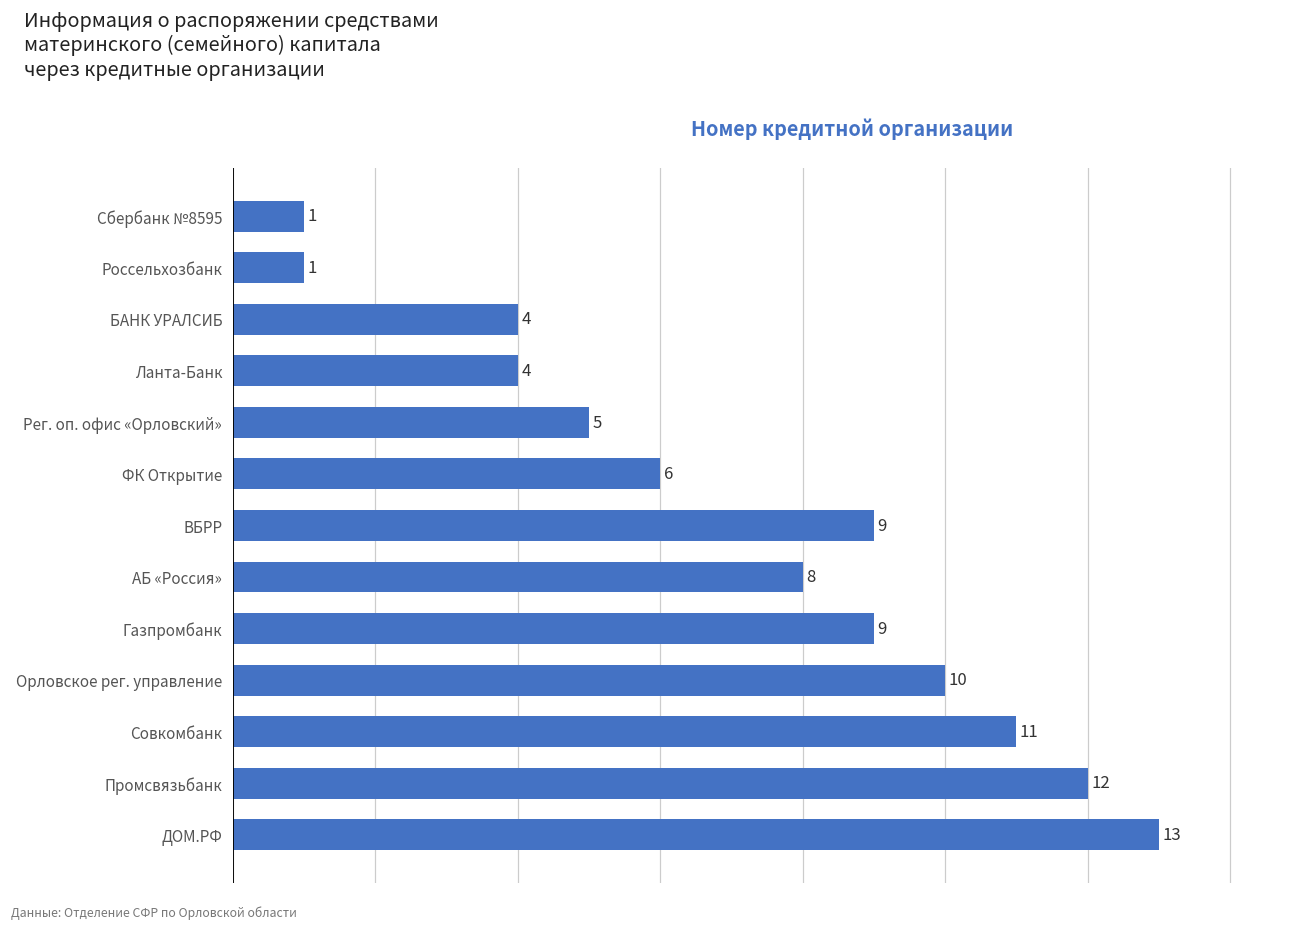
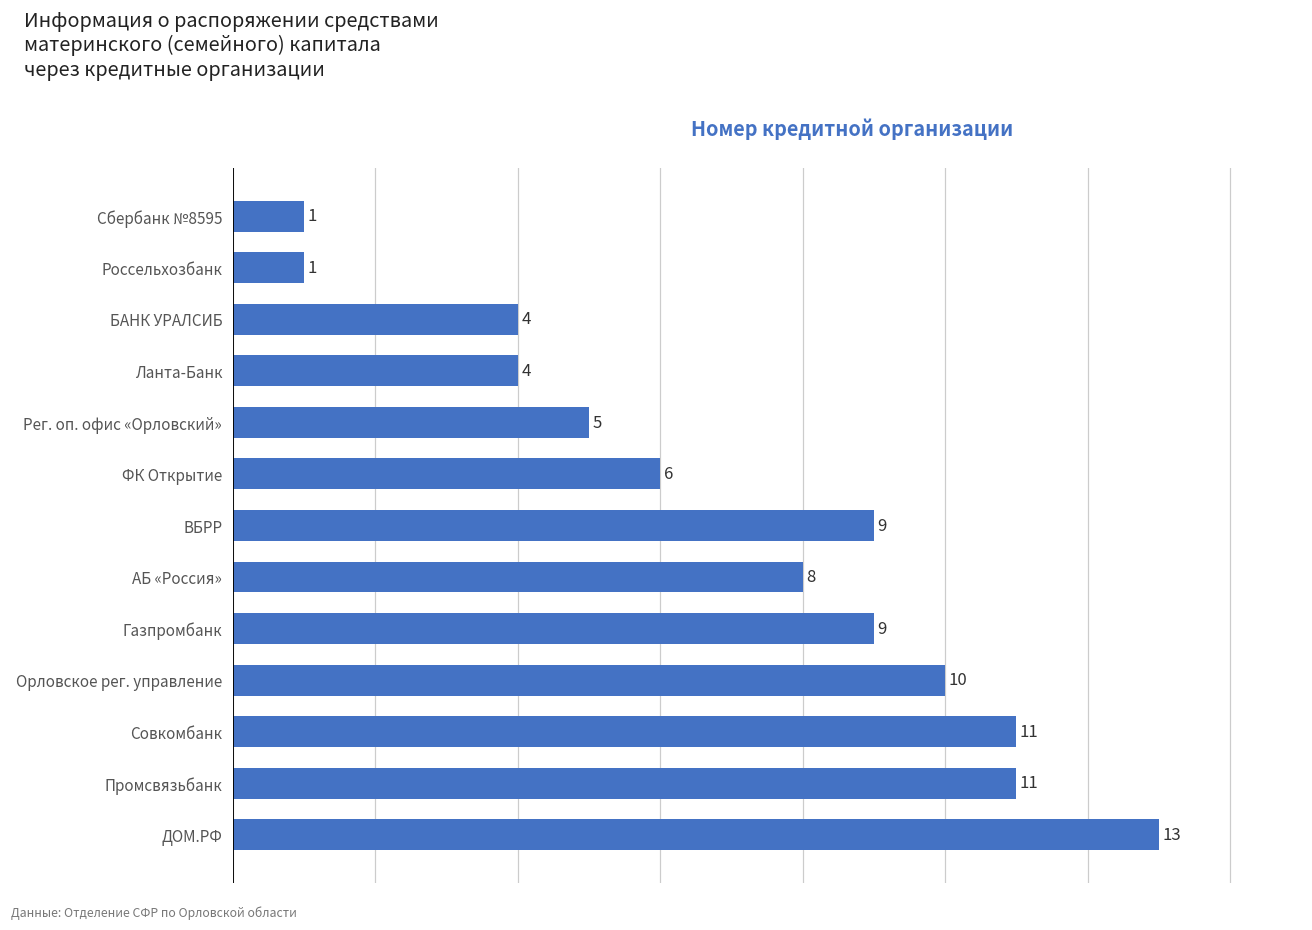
Промсвязьбанк: 12 -> 11
